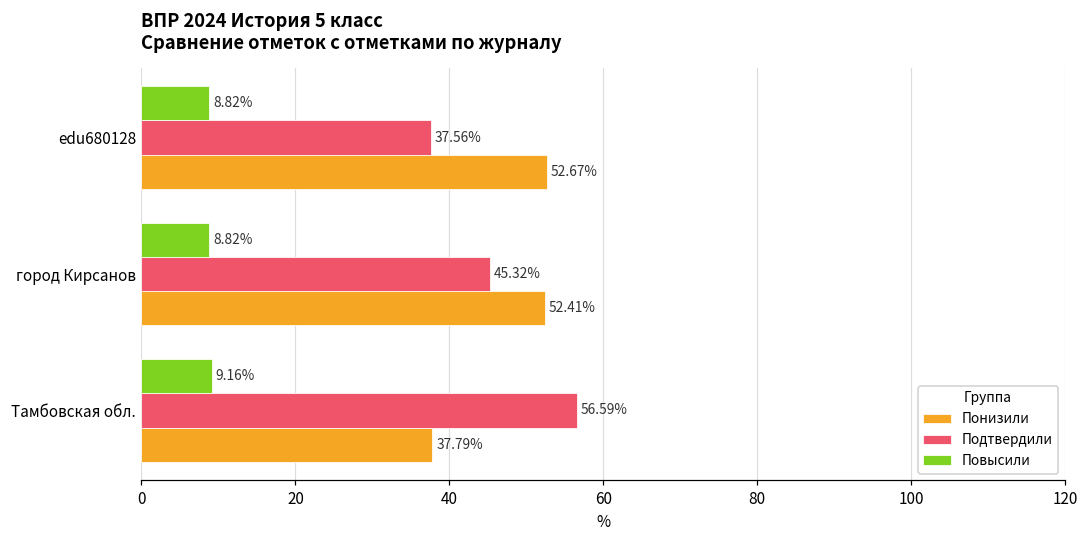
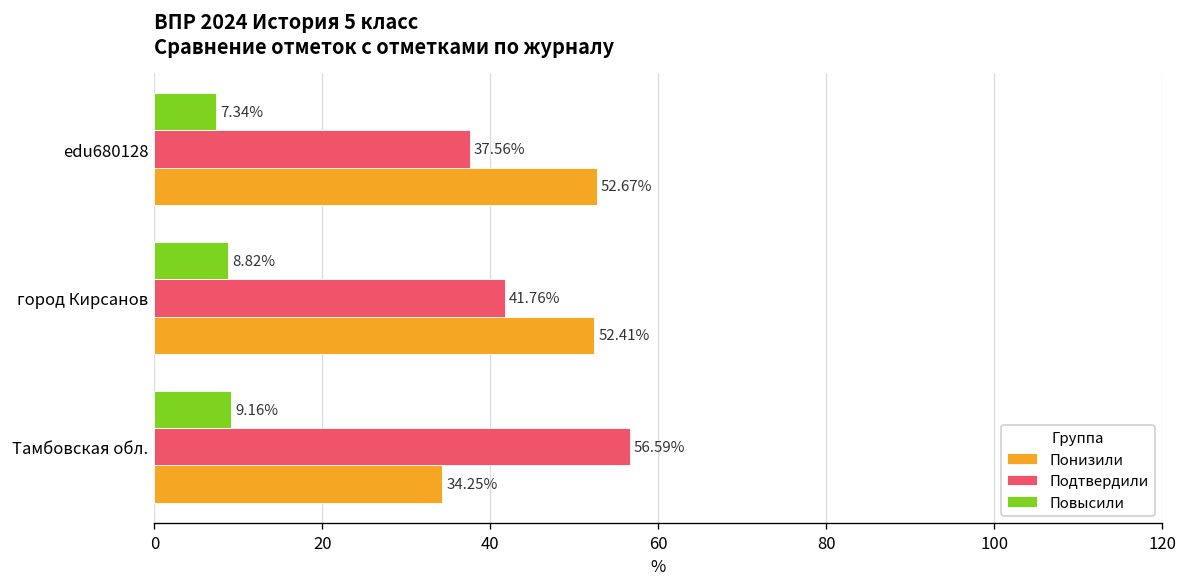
Повысили, edu680128: 8.82% -> 7.34%
Подтвердили, город Кирсанов: 45.32% -> 41.76%
Понизили, Тамбовская обл.: 37.79% -> 34.25%
